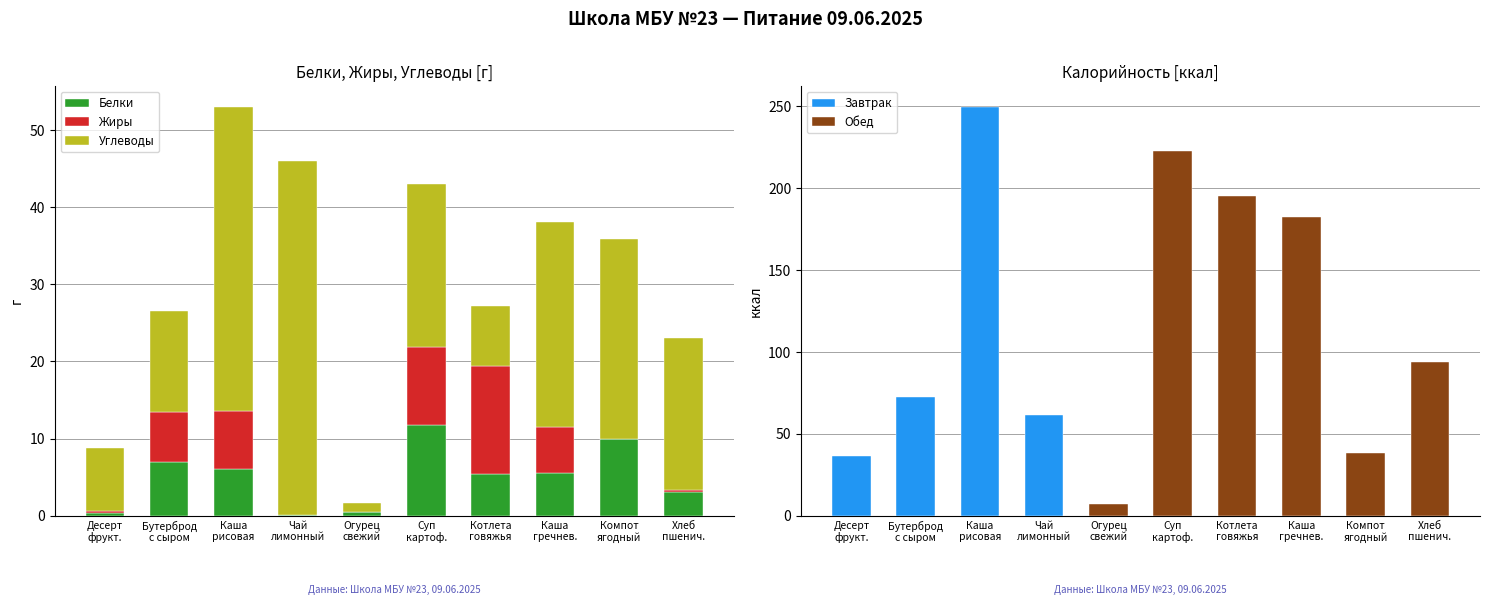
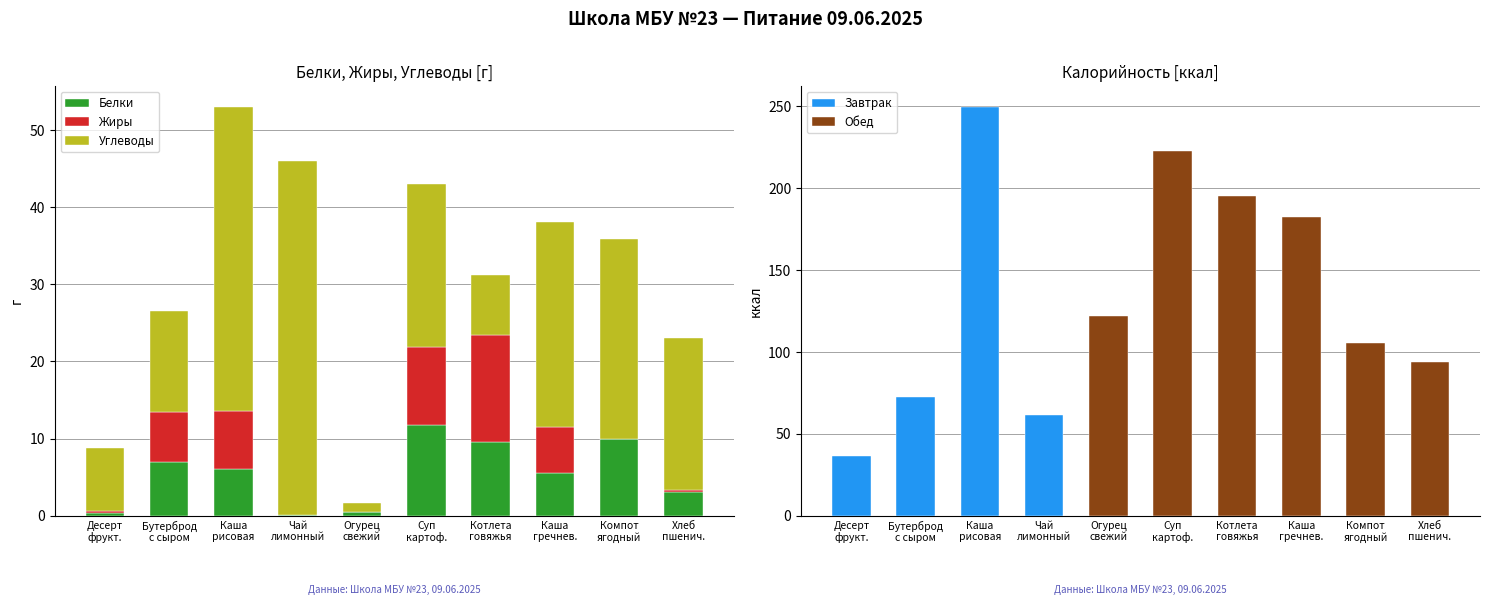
Белки, Жиры, Углеводы [г], Белки, Котлета говяжья: 5 -> 9
Калорийность [ккал], Огурец свежий: 7 -> 122
Калорийность [ккал], Компот ягодный: 39 -> 106
